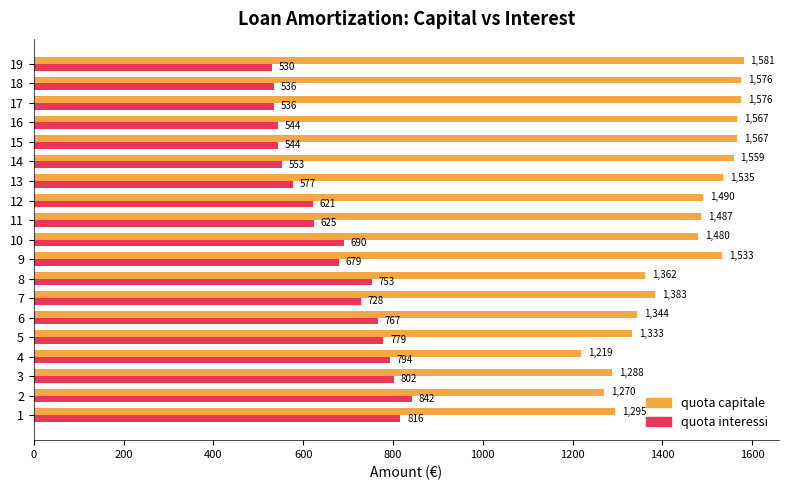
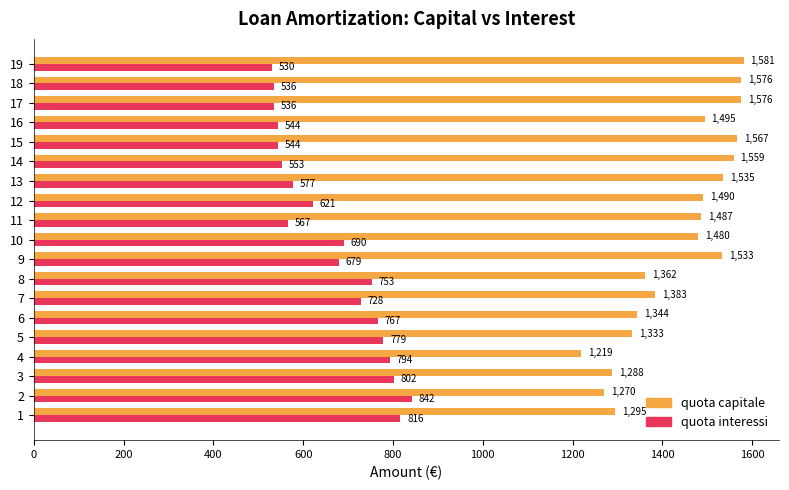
quota capitale, 16: 1,567 -> 1,495
quota interessi, 11: 625 -> 567
